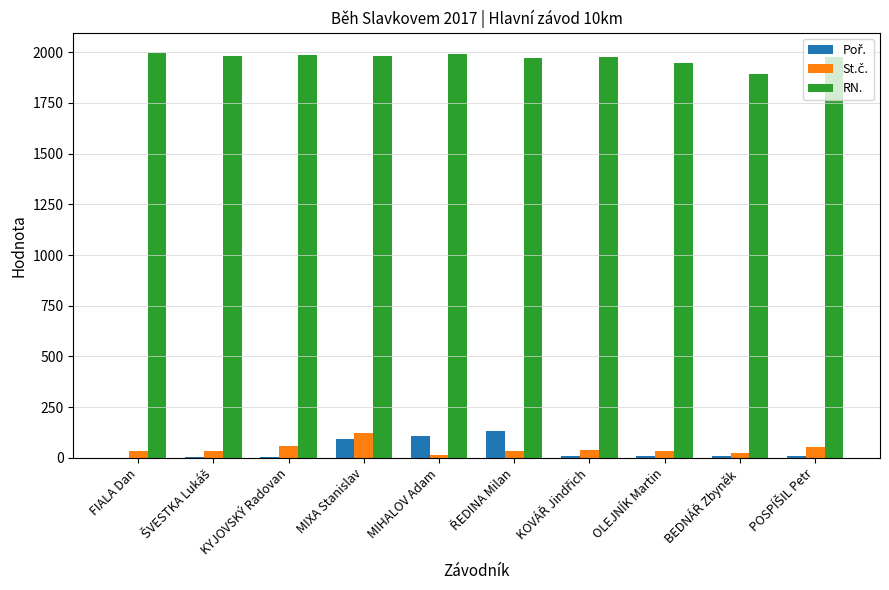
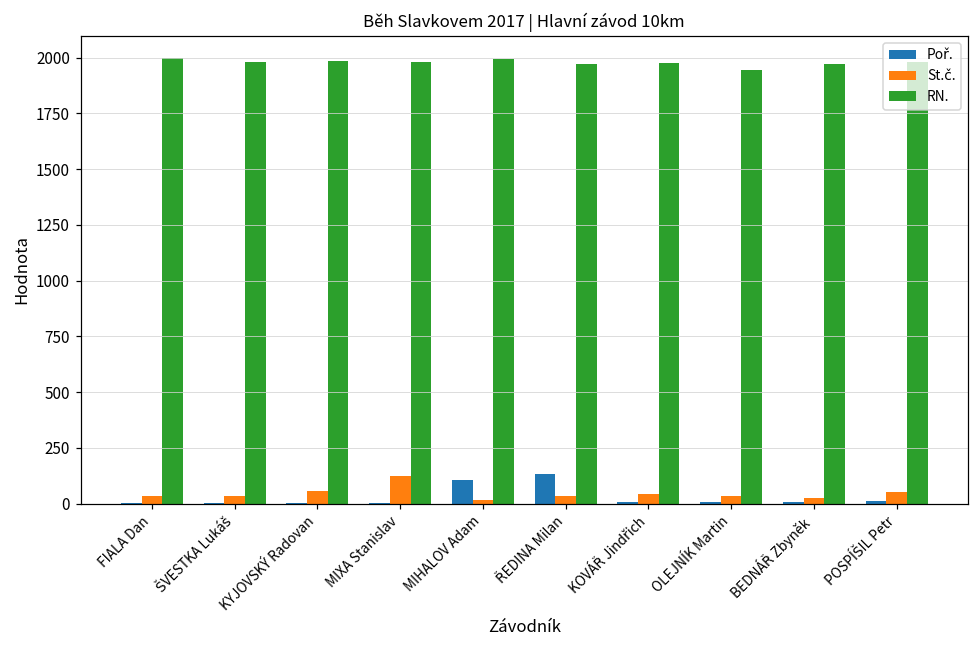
Poř., MIXA Stanislav: 90 -> 0
RN., BEDNÁŘ Zbyněk: 1890 -> 1970
